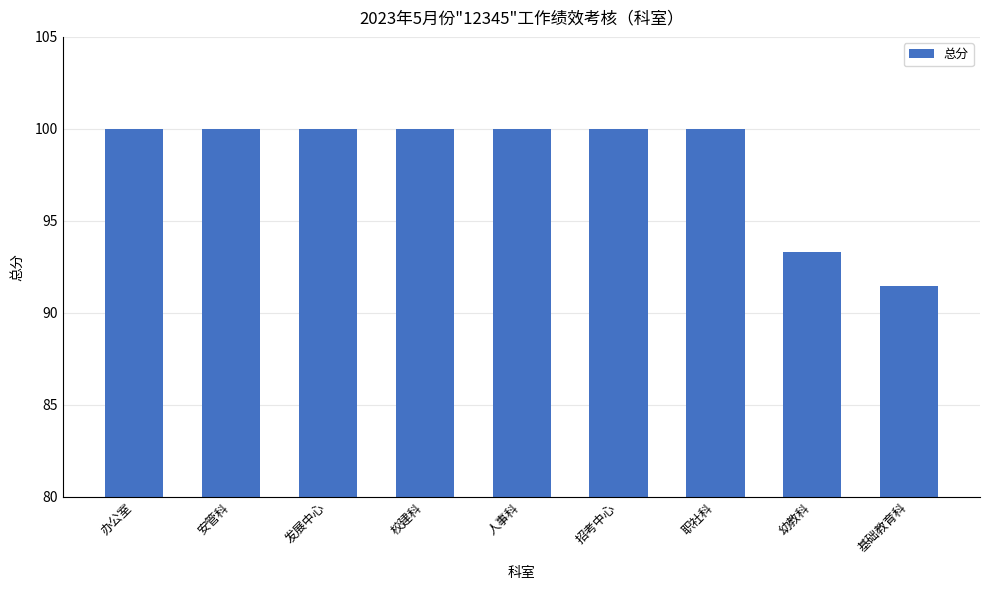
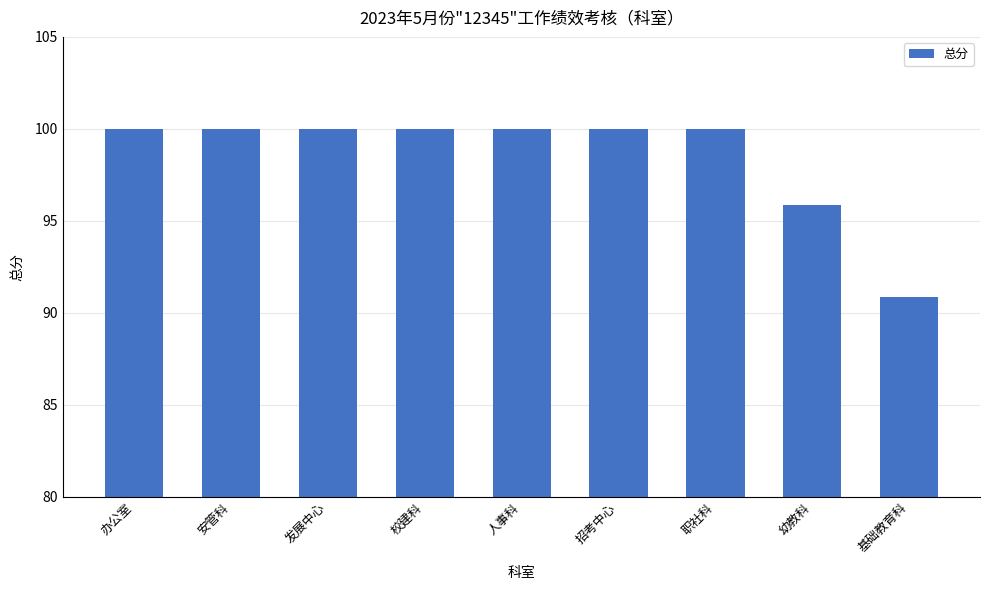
幼教科: 93.3 -> 95.8
基础教育科: 91.4 -> 90.9
